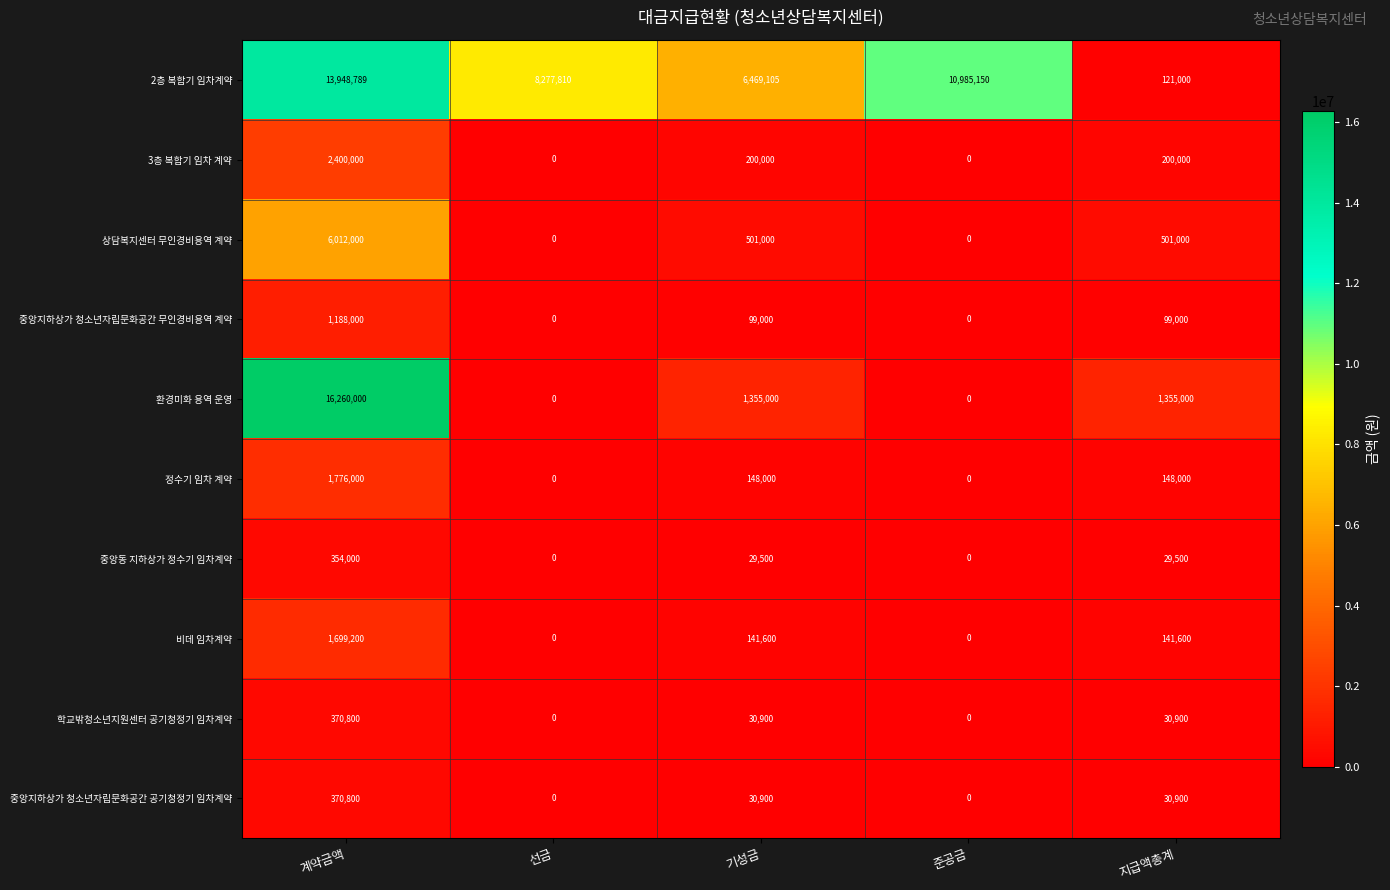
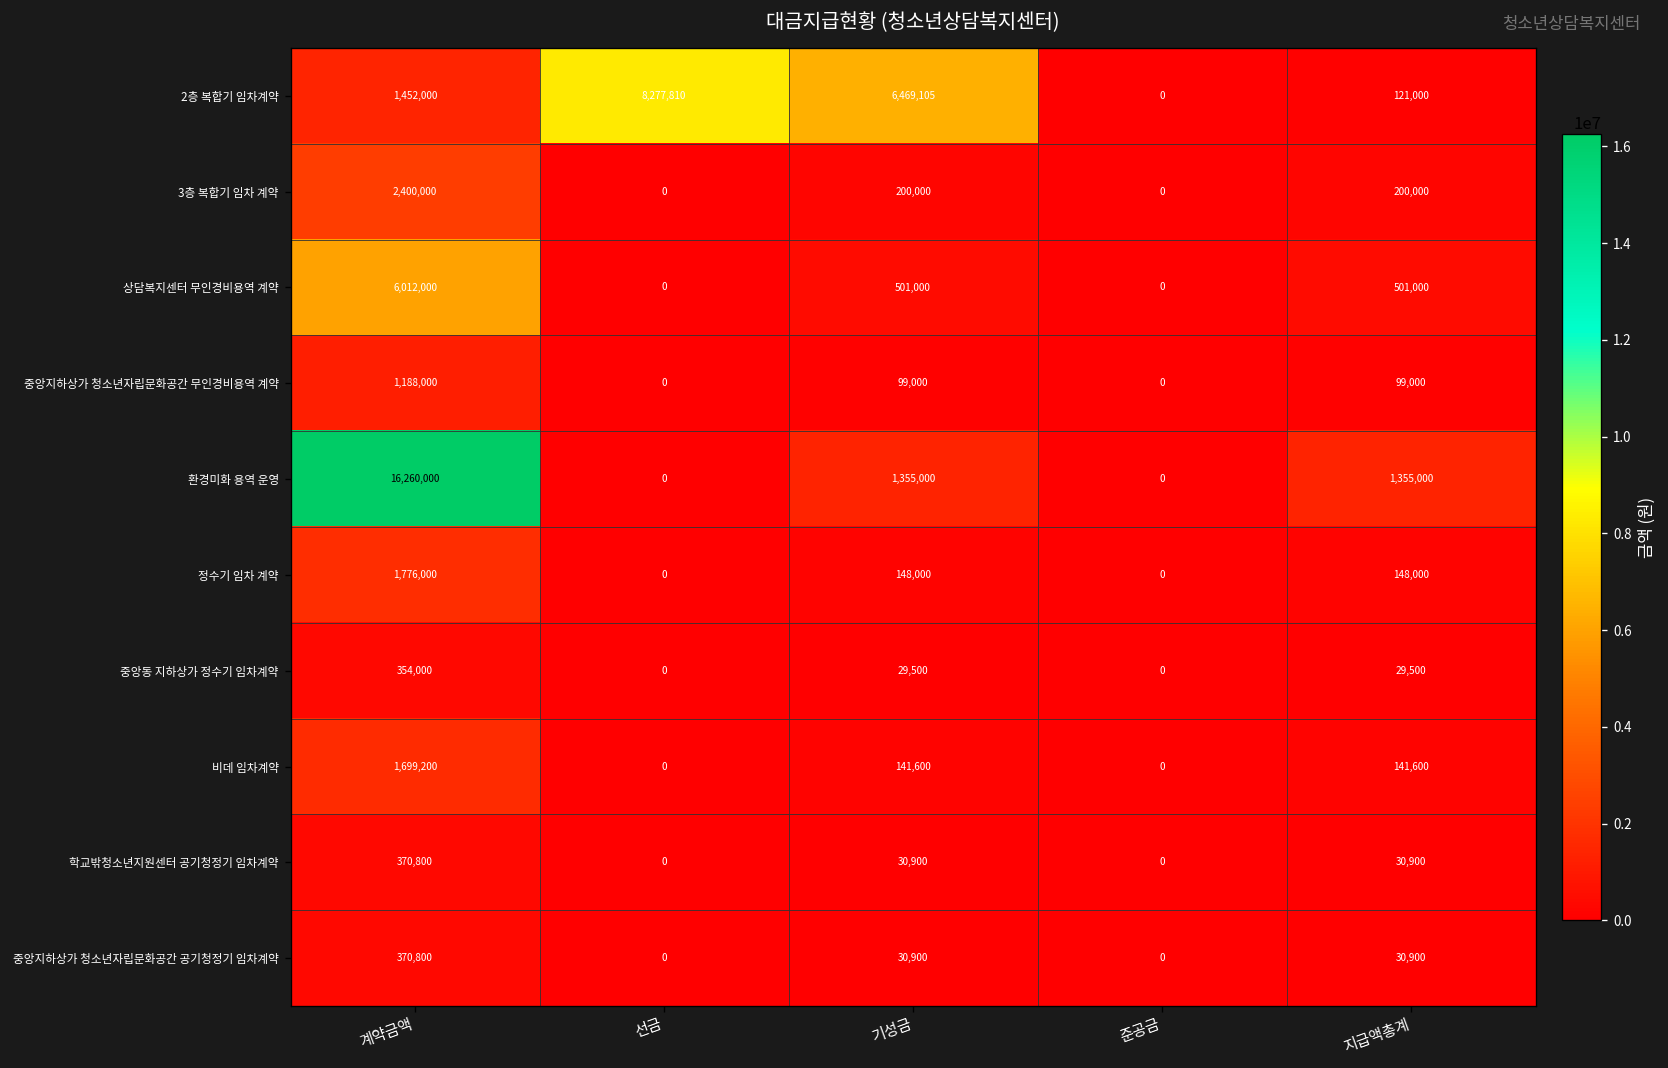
2층 복합기 임차계약, 계약금액: 13,948,789 -> 1,452,000
2층 복합기 임차계약, 준공금: 10,985,150 -> 0
